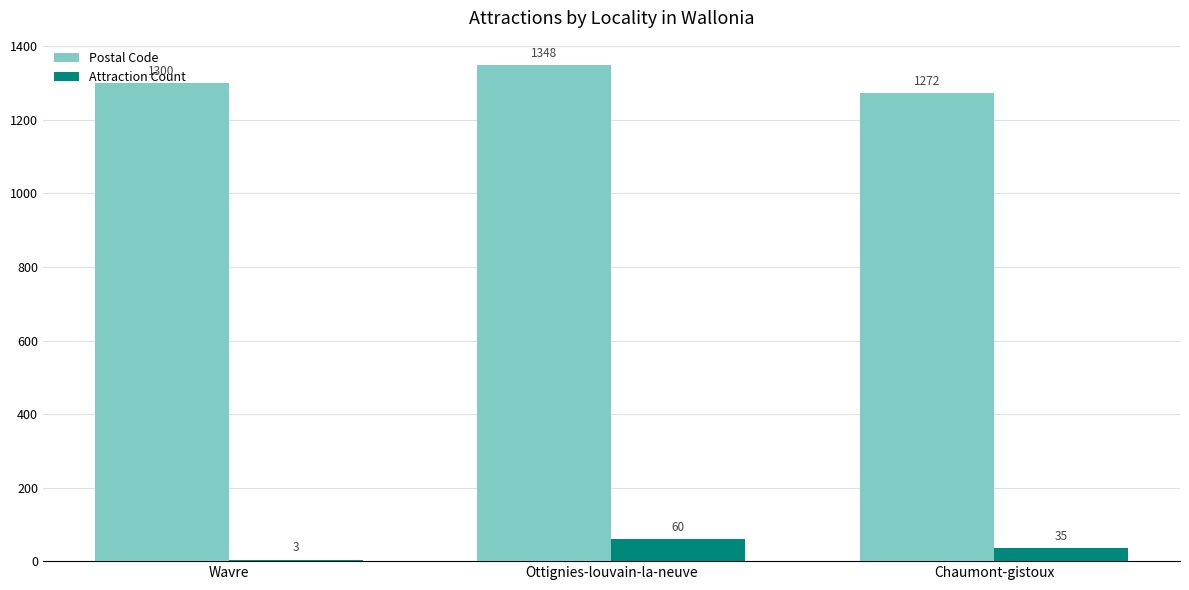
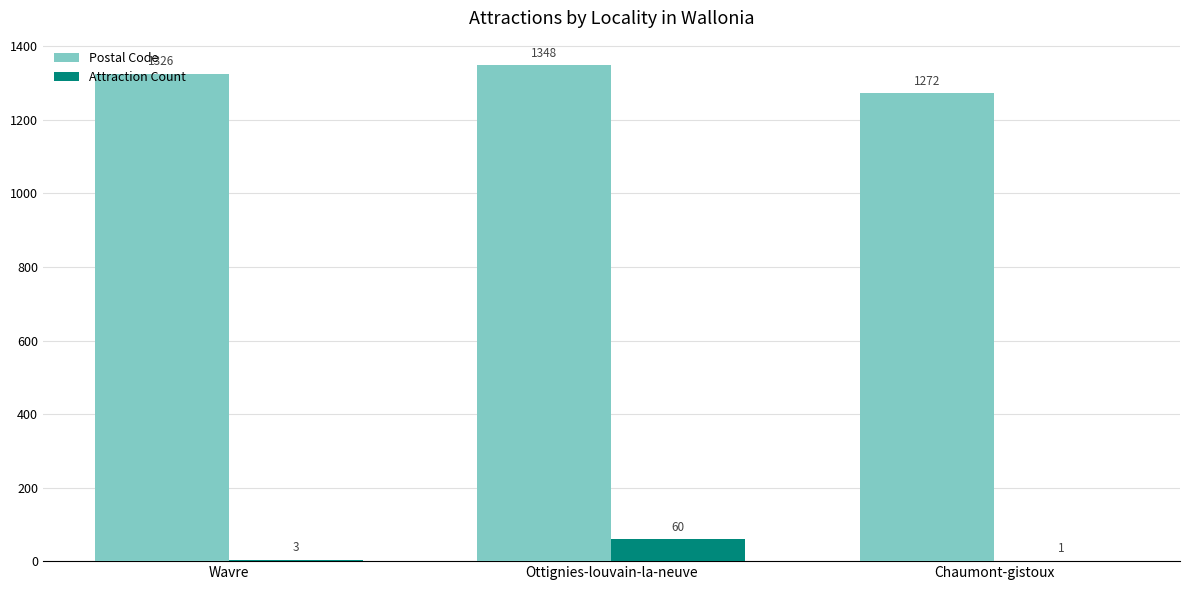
Postal Code, Wavre: 1300 -> 1326
Attraction Count, Chaumont-gistoux: 35 -> 1
